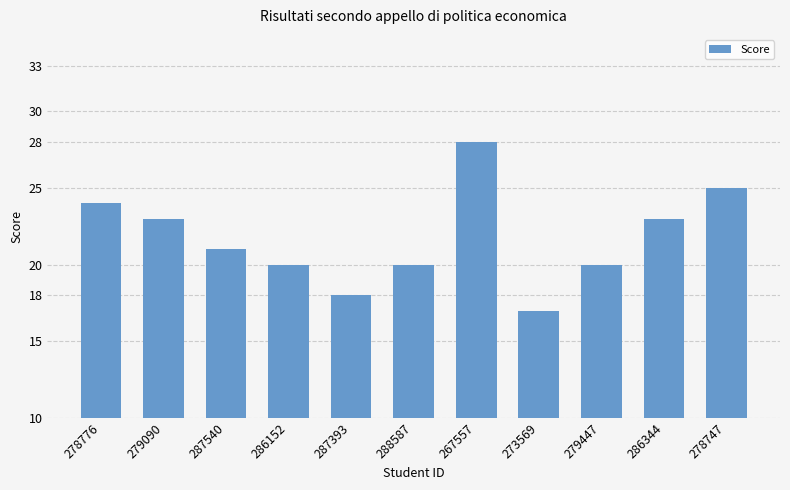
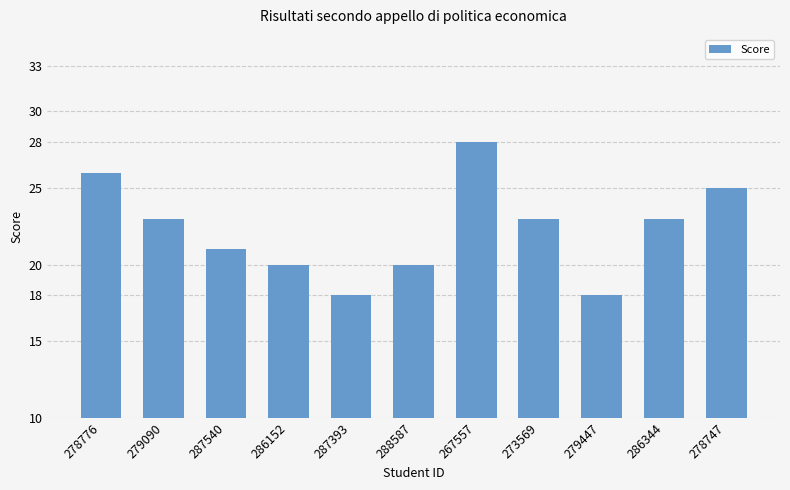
278776: 24 -> 26
273569: 17 -> 23
279447: 20 -> 18
